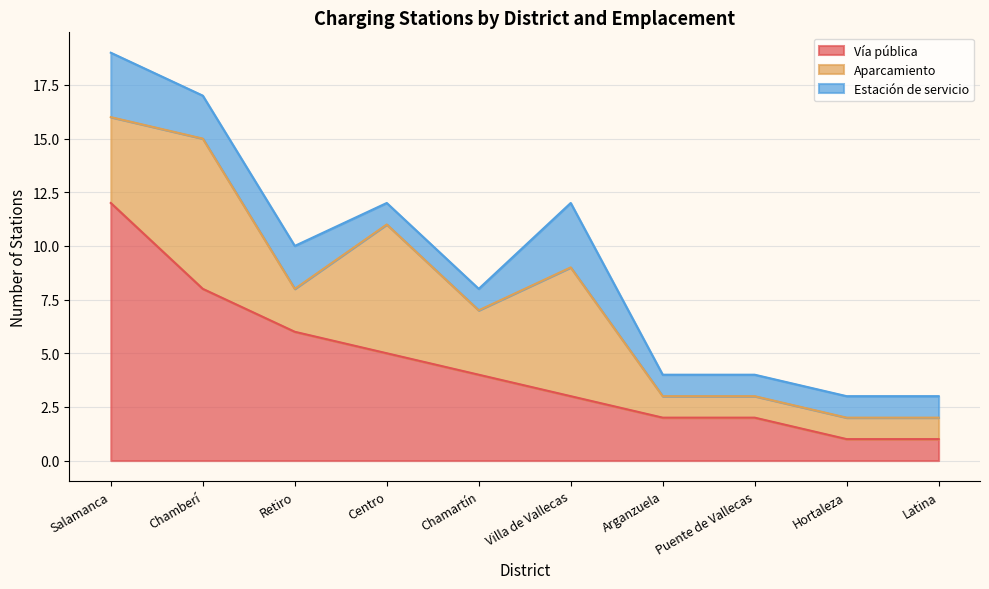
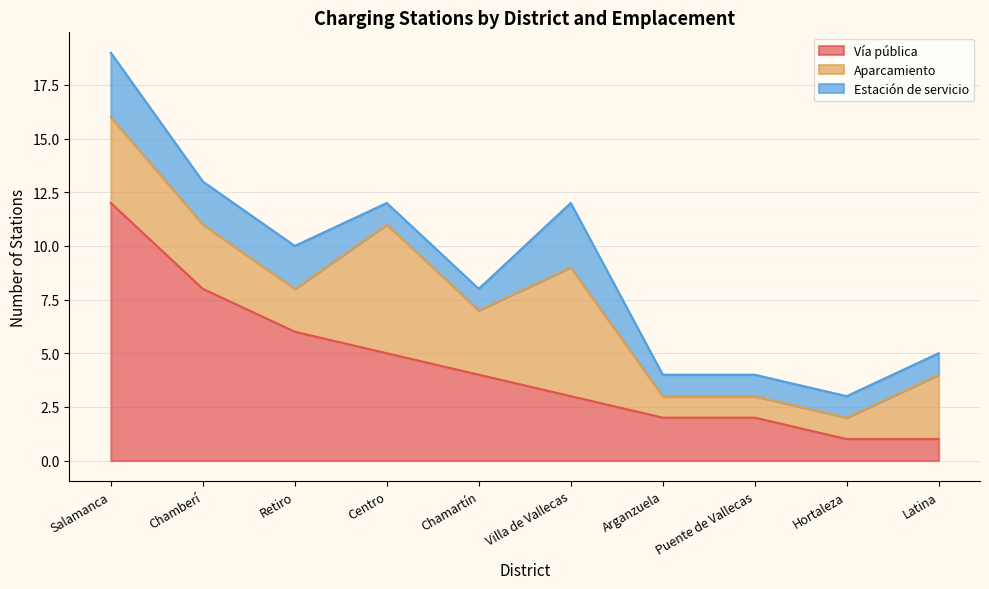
Aparcamiento, Chamberí: 7 -> 3
Aparcamiento, Latina: 1 -> 3
